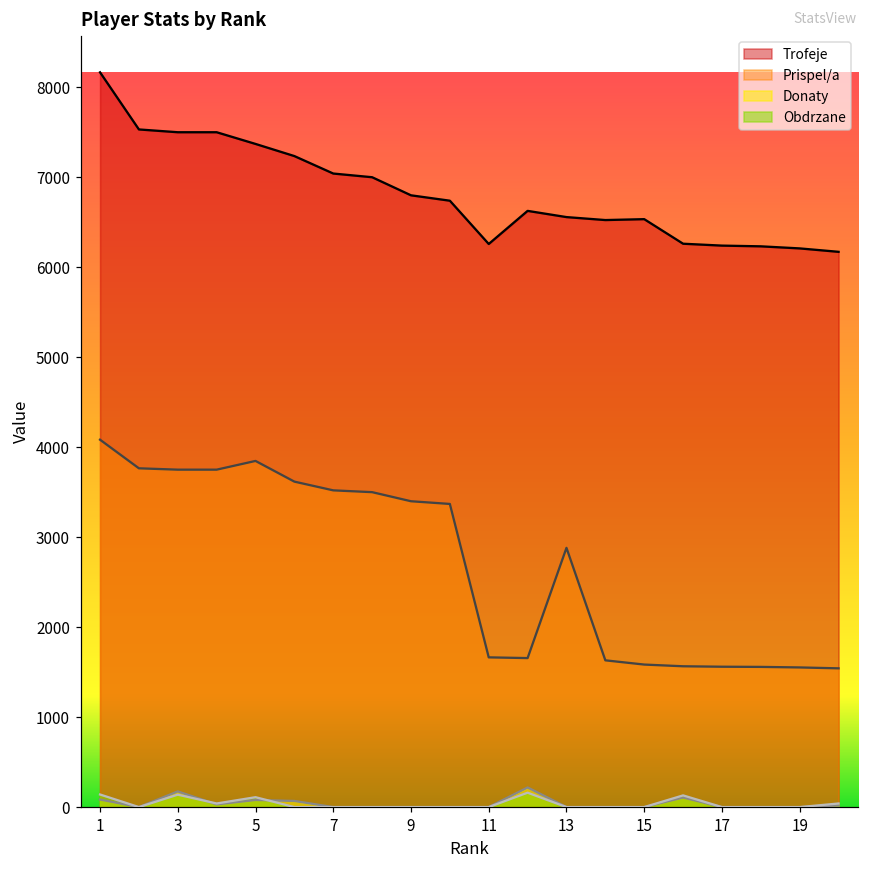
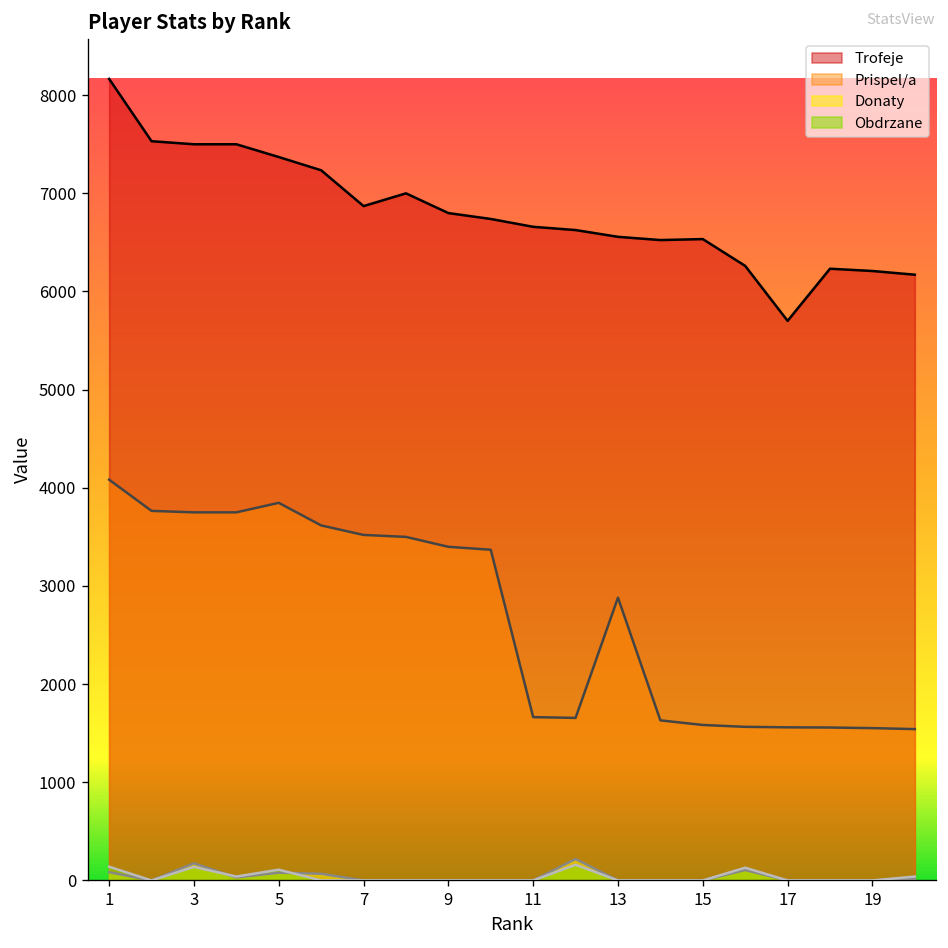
Trofeje, 7: 7000 -> 6900
Trofeje, 11: 6300 -> 6700
Trofeje, 17: 6200 -> 5700
